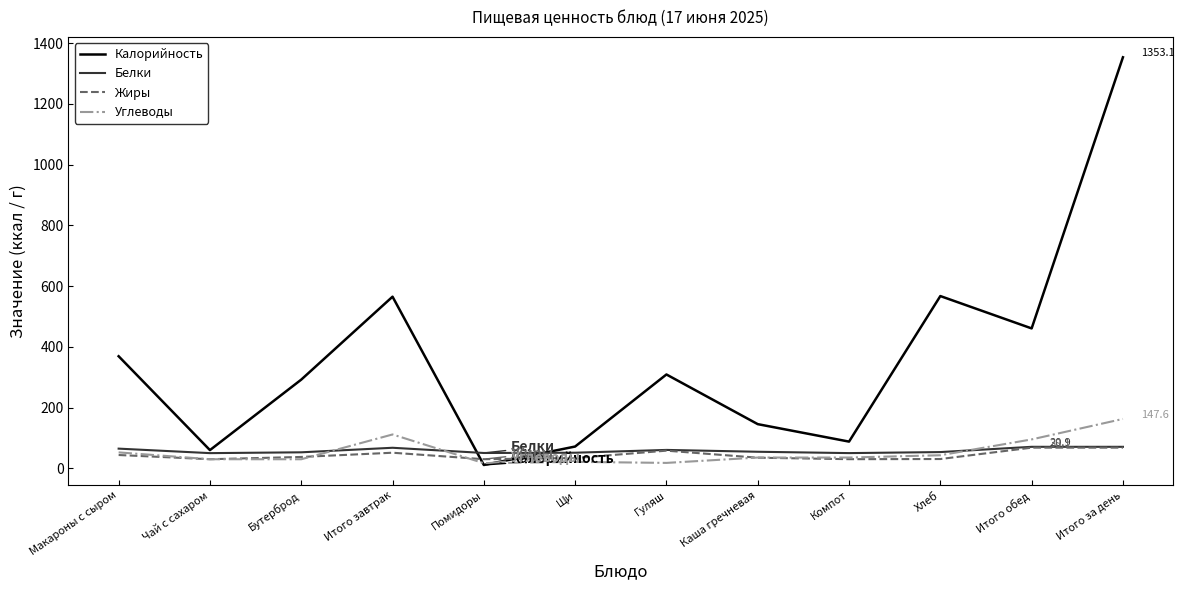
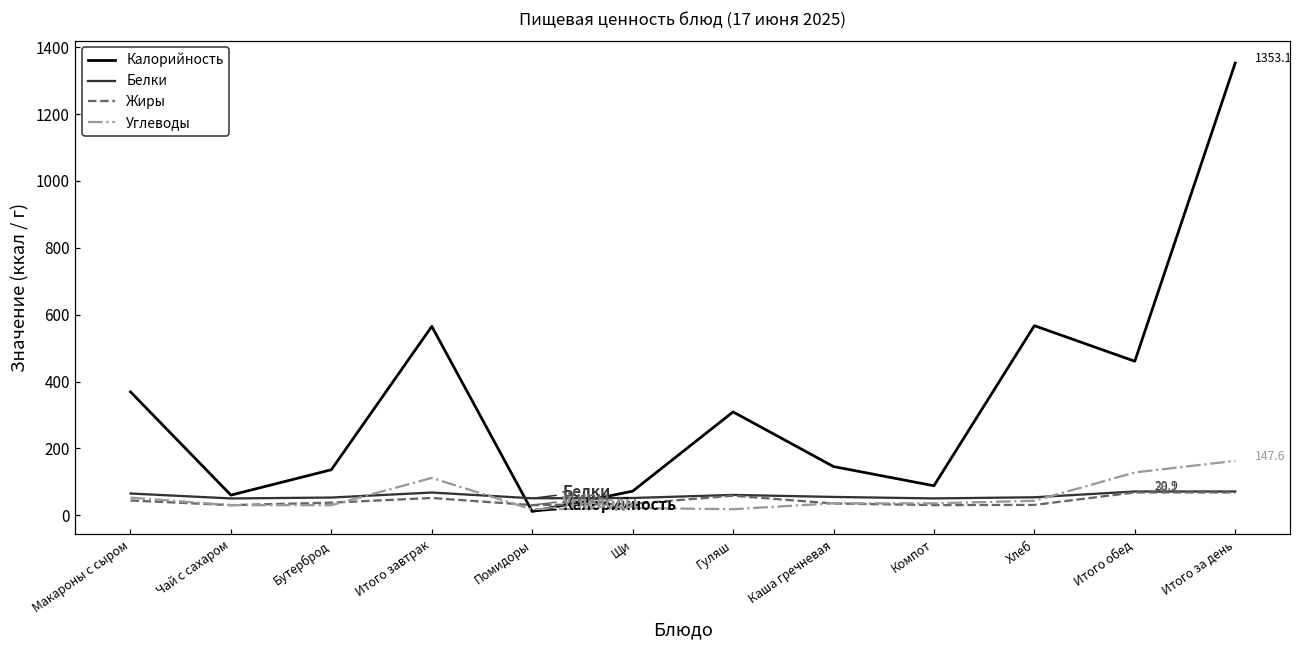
Калорийность, Бутерброд: 290 -> 140
Углеводы, Итого обед: 100 -> 130
